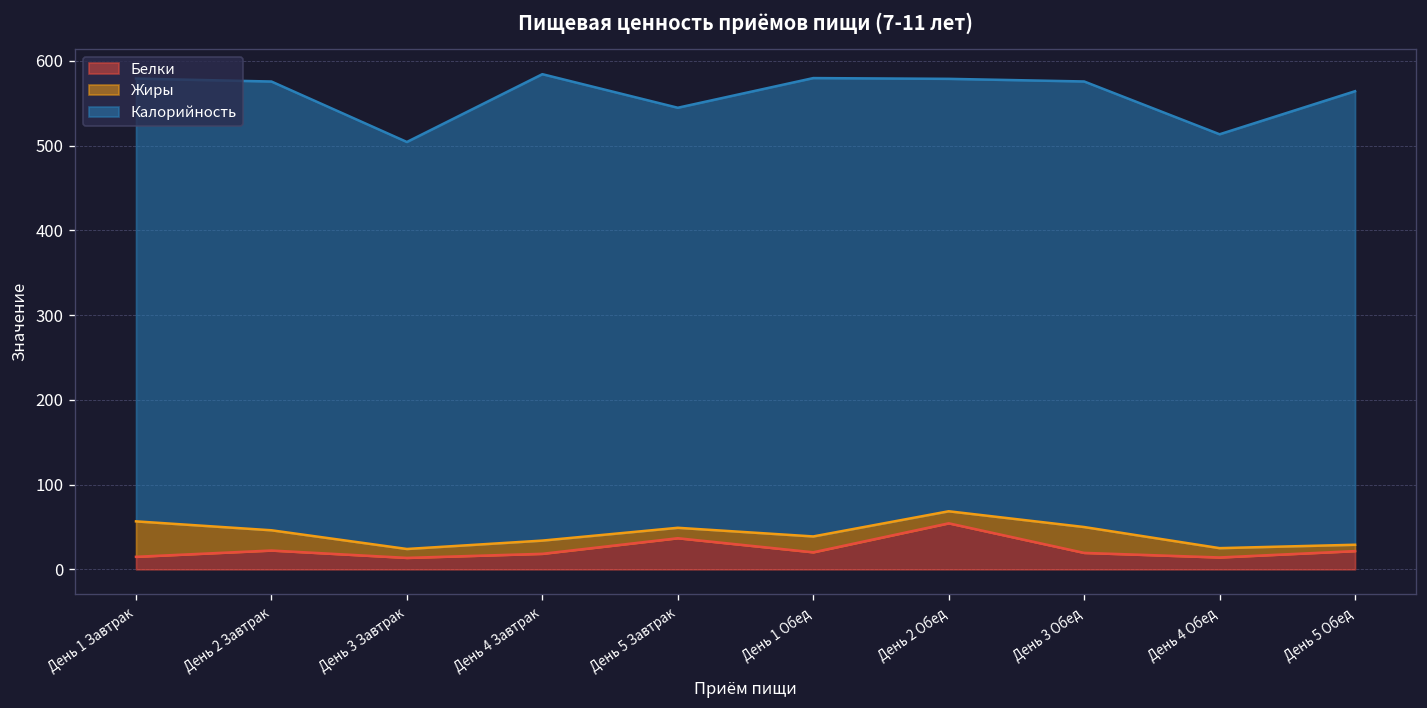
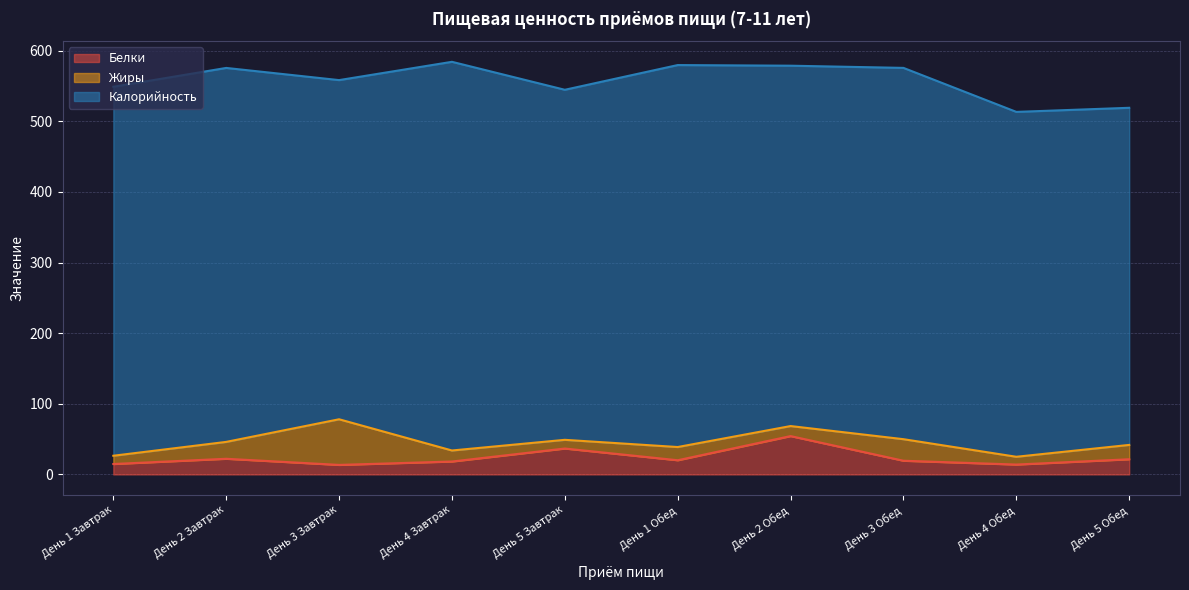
Жиры, День 1 Завтрак: 40 -> 10
Жиры, День 3 Завтрак: 10 -> 60
Жиры, День 5 Обед: 10 -> 20
Калорийность, День 5 Обед: 540 -> 480
